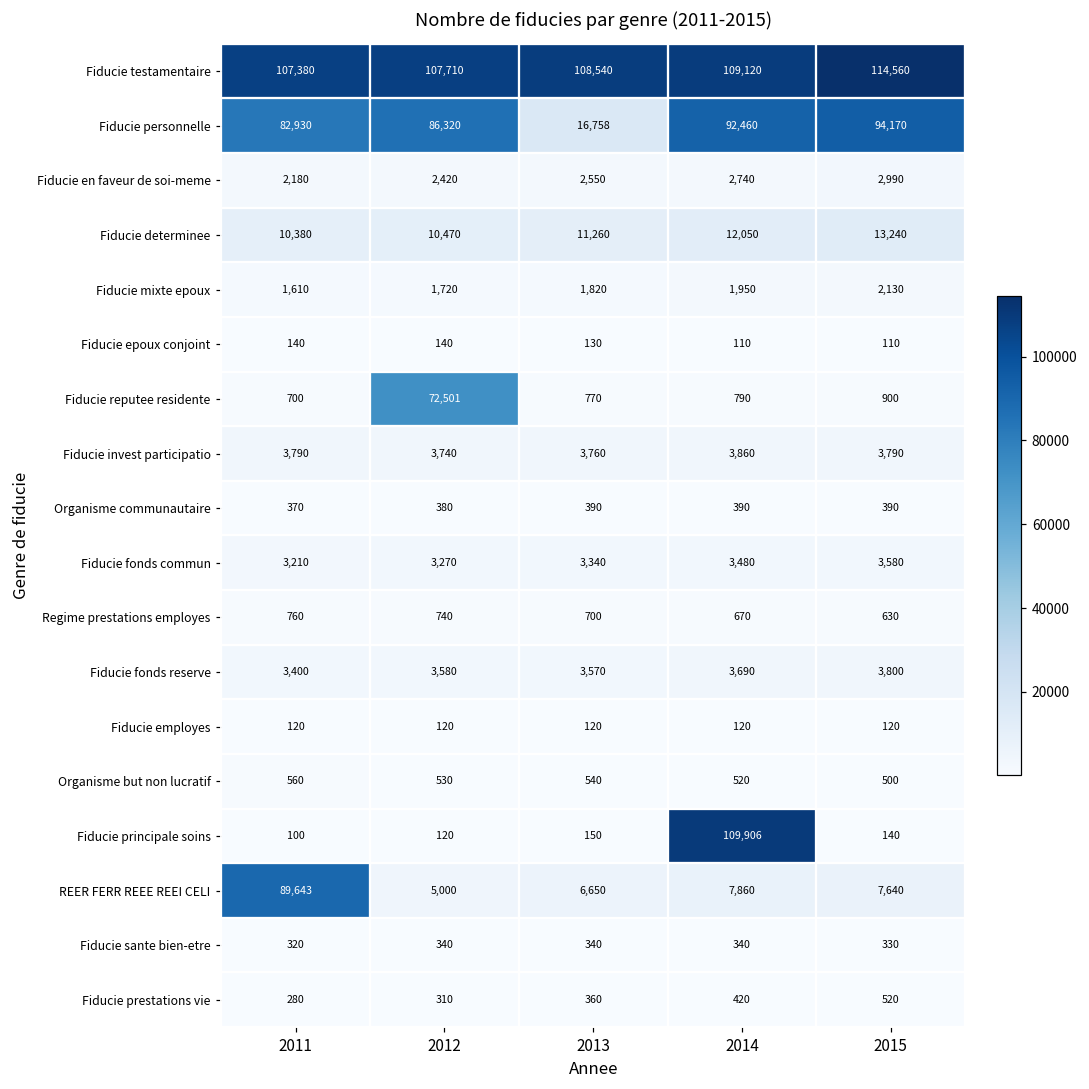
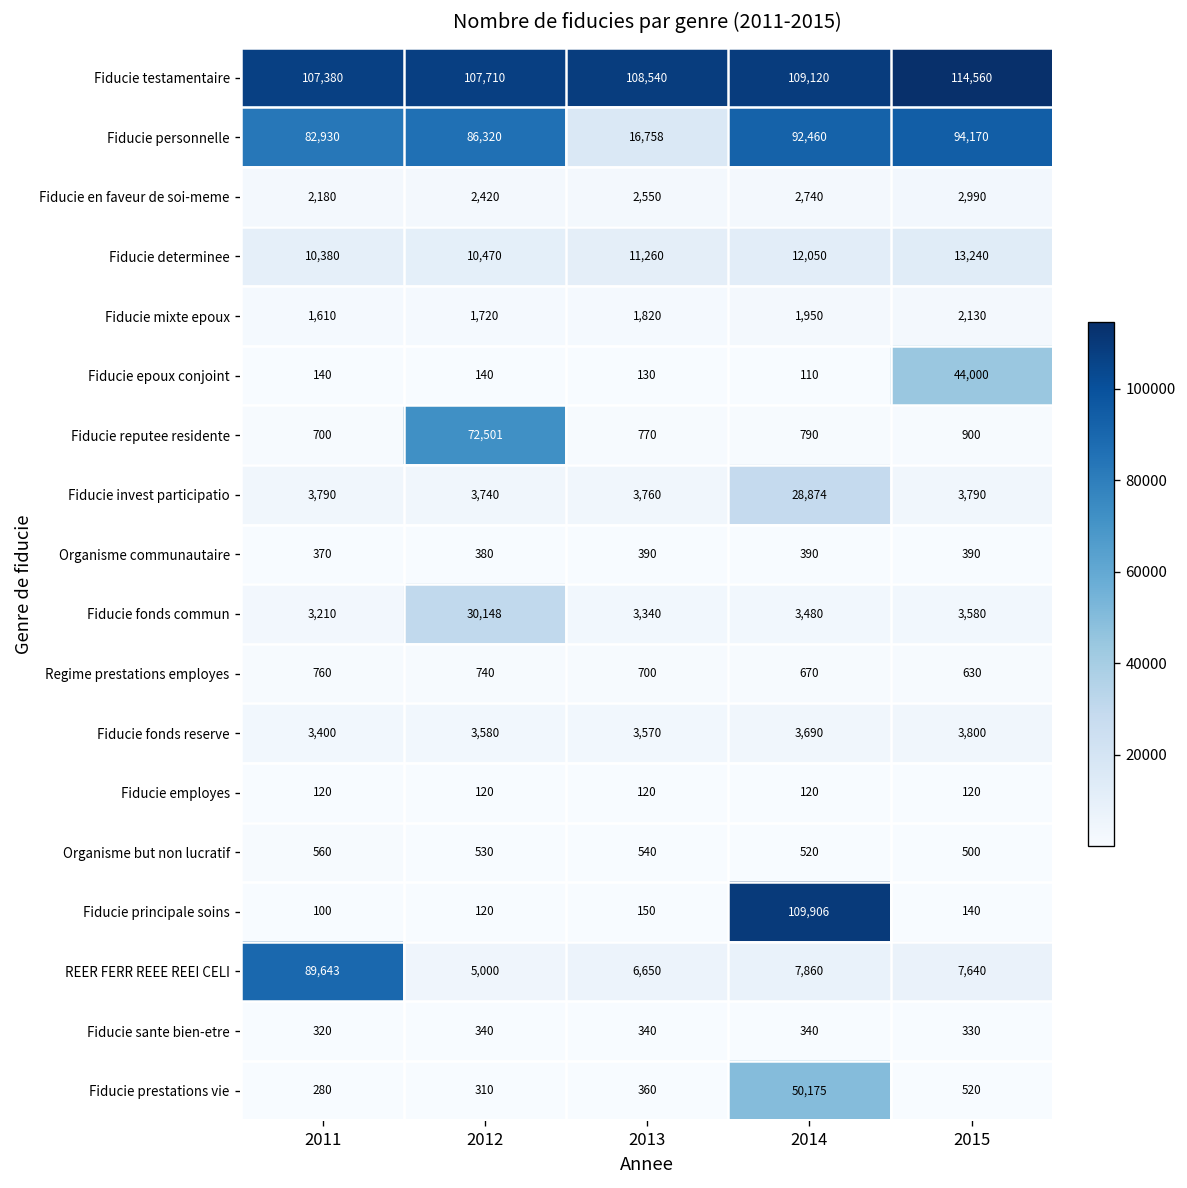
Fiducie epoux conjoint, 2015: 110 -> 44,000
Fiducie invest participatio, 2014: 3,860 -> 28,874
Fiducie fonds commun, 2012: 3,270 -> 30,148
Fiducie prestations vie, 2014: 420 -> 50,175
